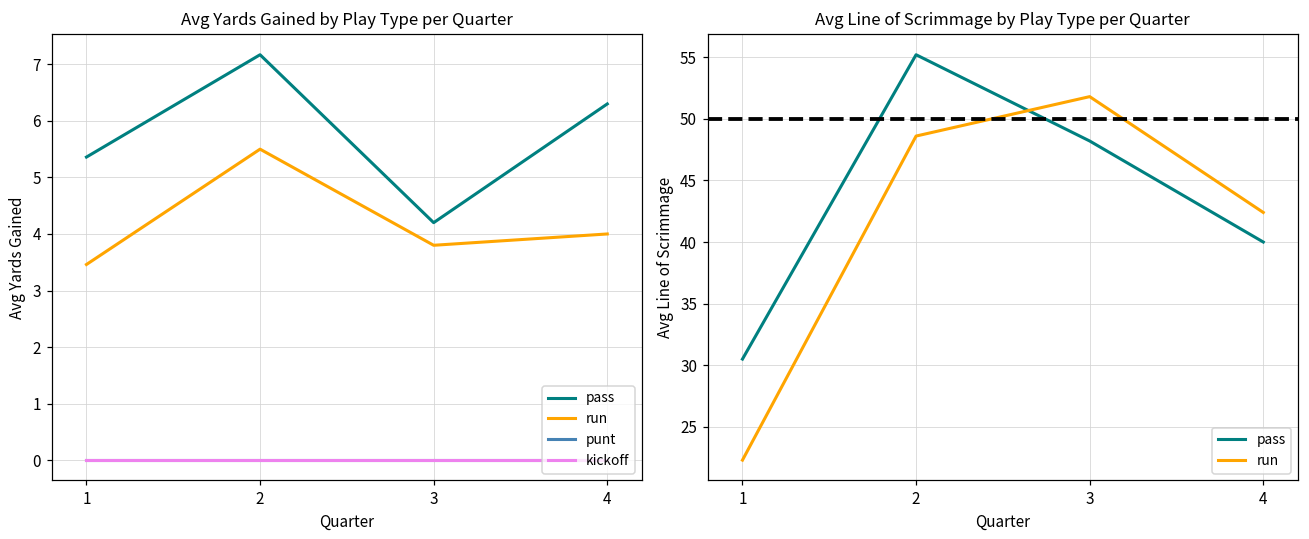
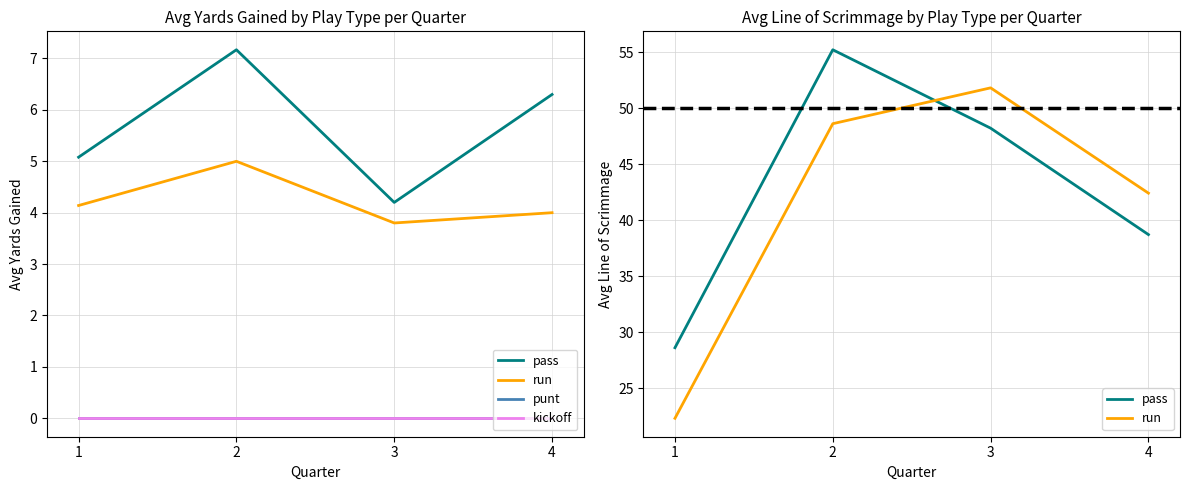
Avg Yards Gained by Play Type per Quarter, pass, 1: 5.4 -> 5.1
Avg Yards Gained by Play Type per Quarter, run, 1: 3.5 -> 4.1
Avg Yards Gained by Play Type per Quarter, run, 2: 5.5 -> 5.0
Avg Line of Scrimmage by Play Type per Quarter, pass, 1: 30.5 -> 28.6
Avg Line of Scrimmage by Play Type per Quarter, pass, 4: 40.0 -> 38.7
